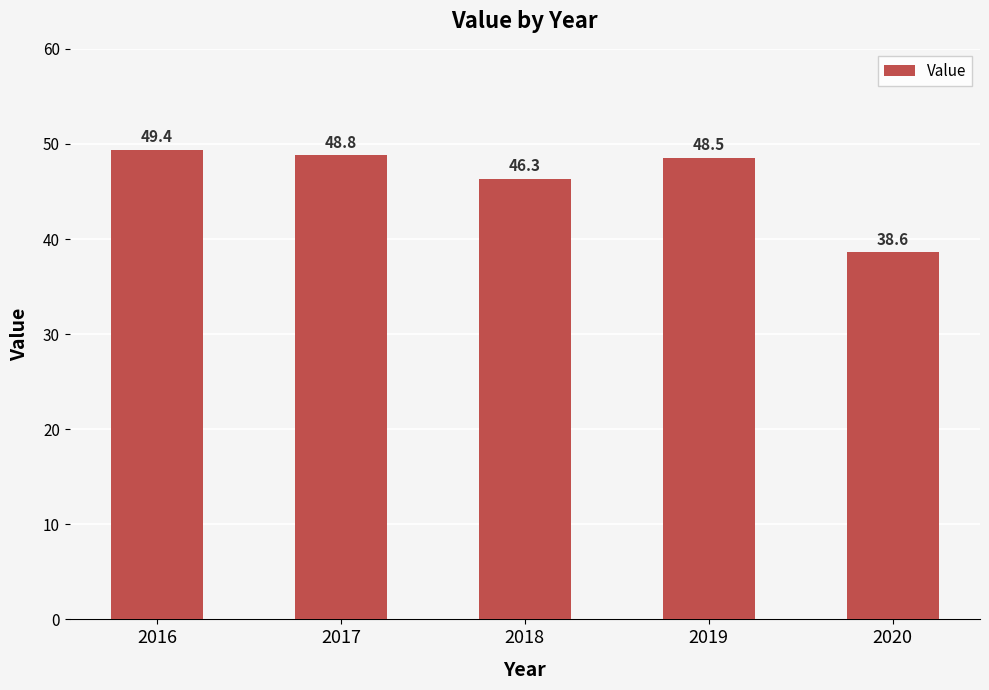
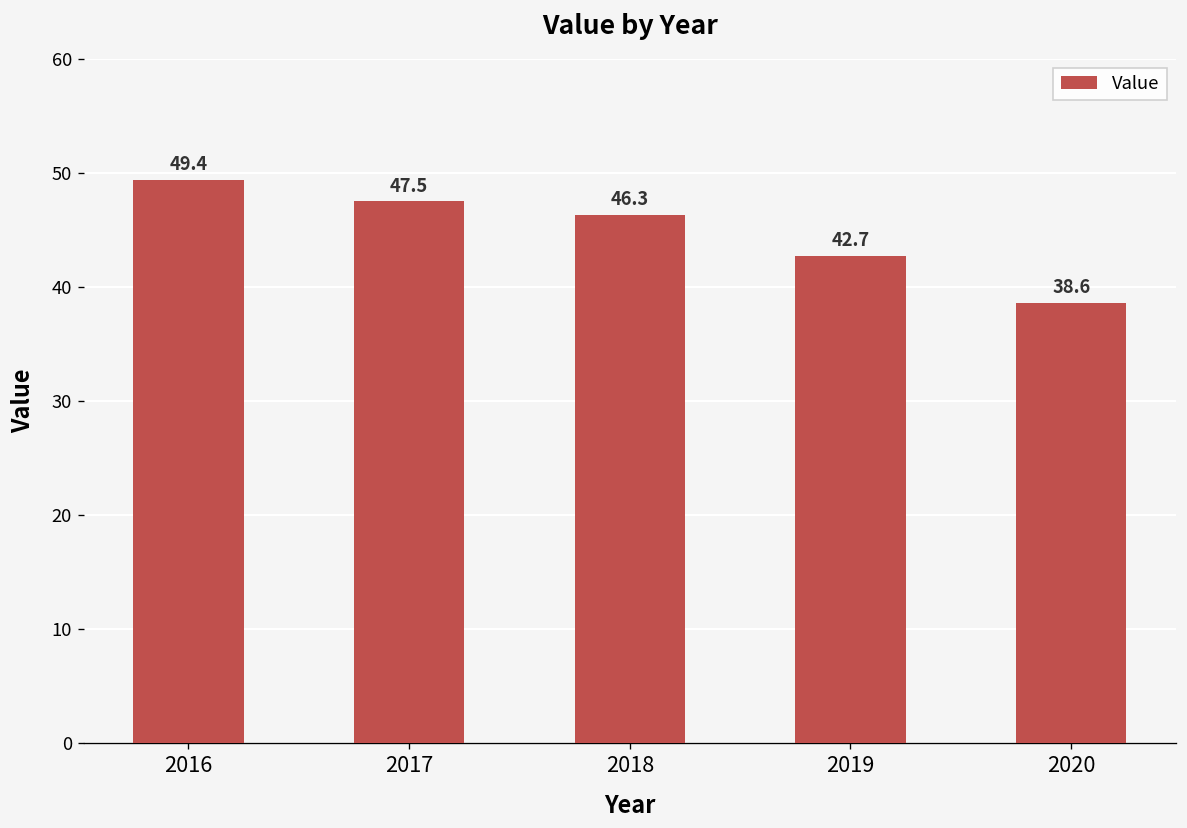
2017: 48.8 -> 47.5
2019: 48.5 -> 42.7
